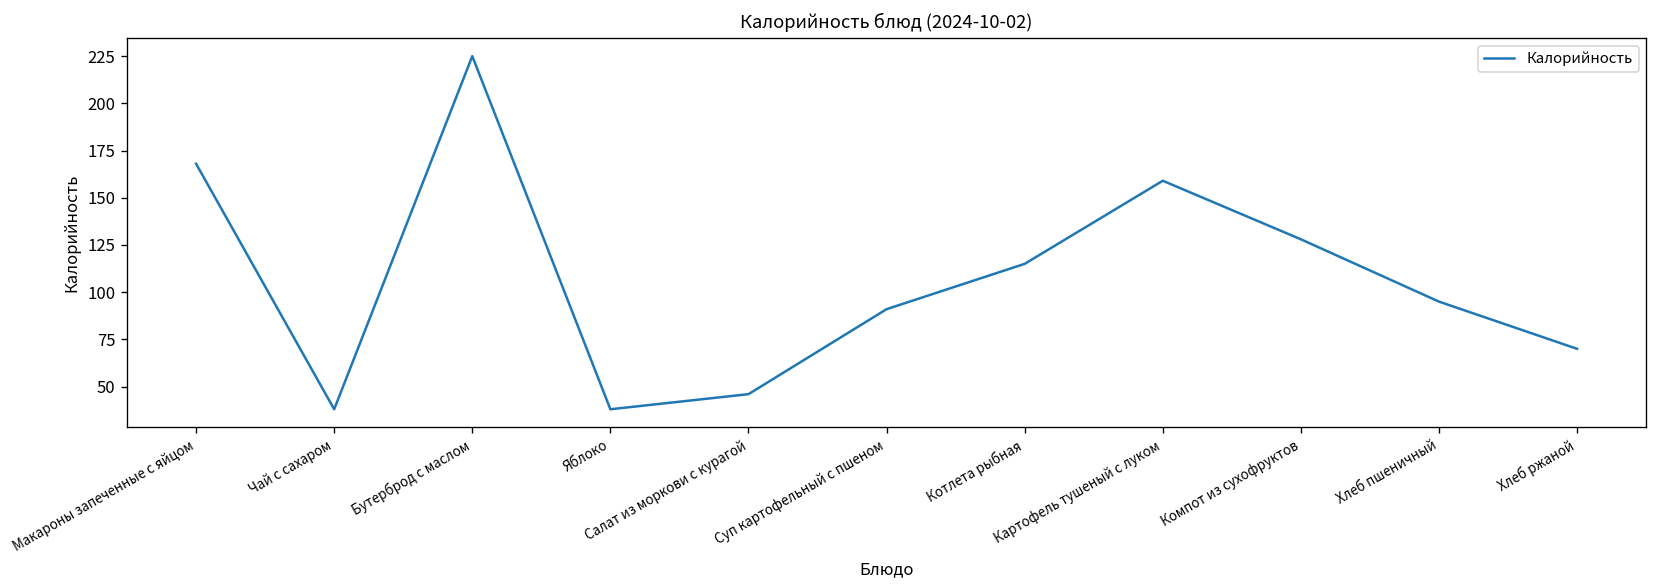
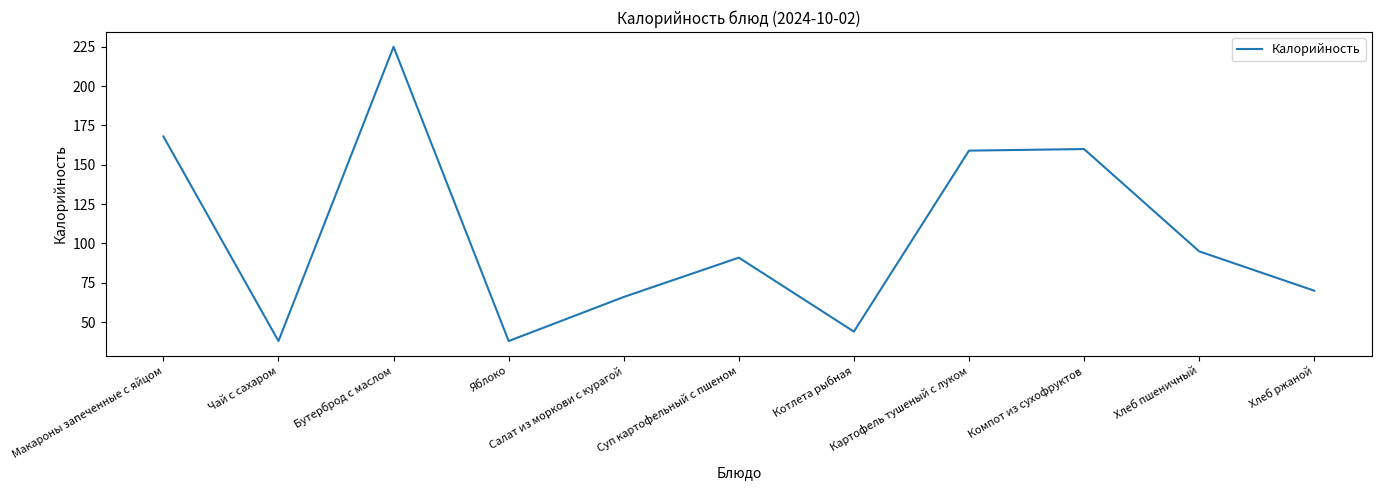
Салат из моркови с курагой: 46 -> 66
Котлета рыбная: 115 -> 44
Компот из сухофруктов: 128 -> 160
